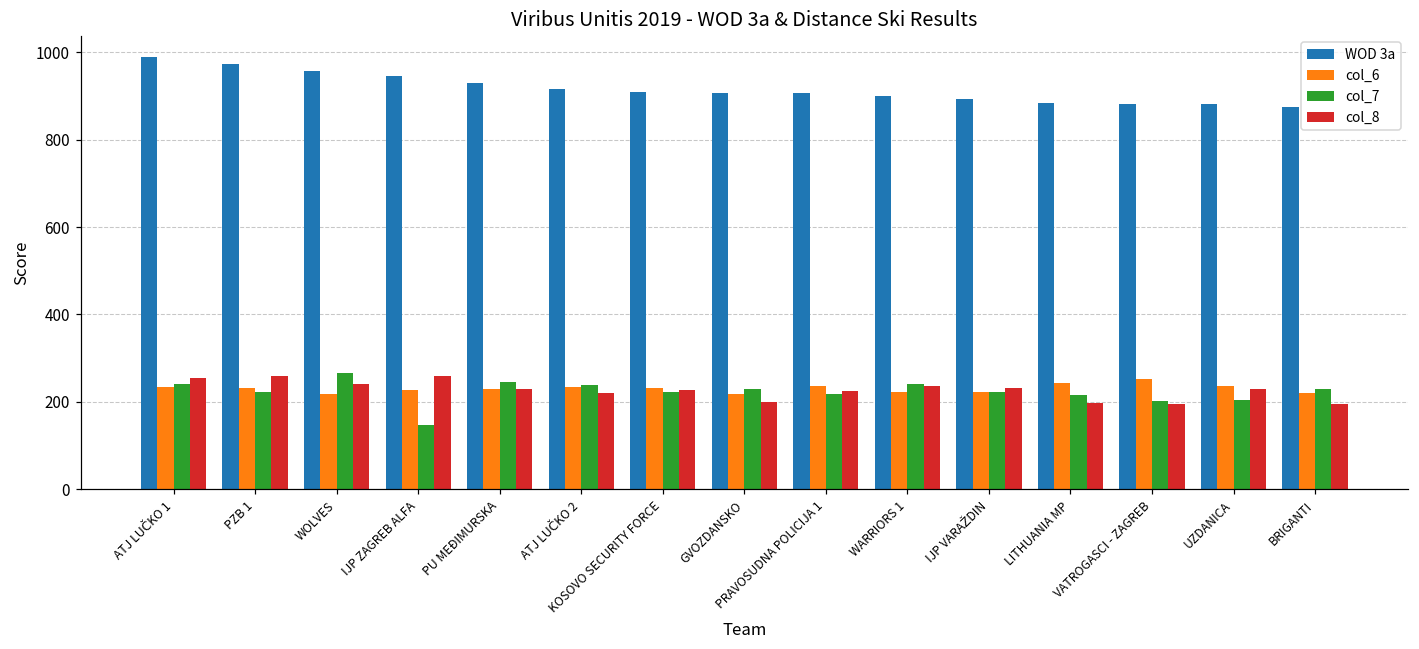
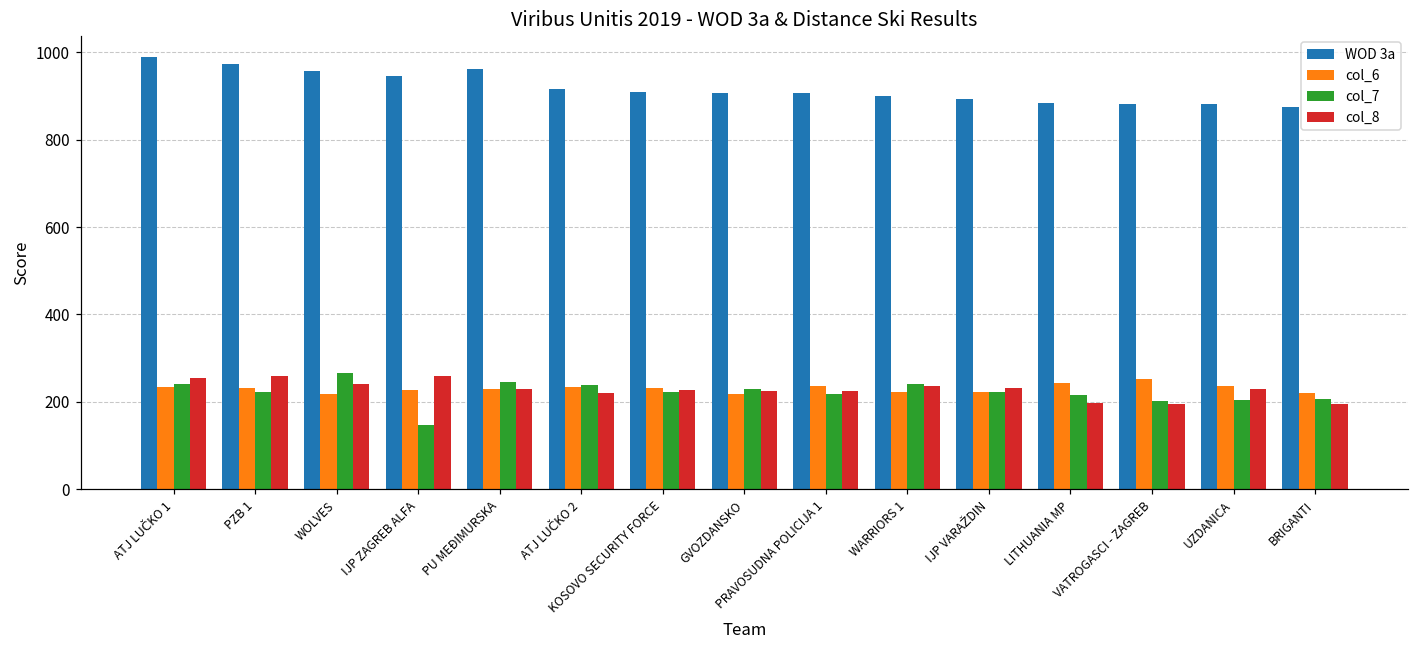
WOD 3a, PU MEĐIMURSKA: 930 -> 960
col_8, GVOZDANSKO: 200 -> 220
col_7, BRIGANTI: 230 -> 210
